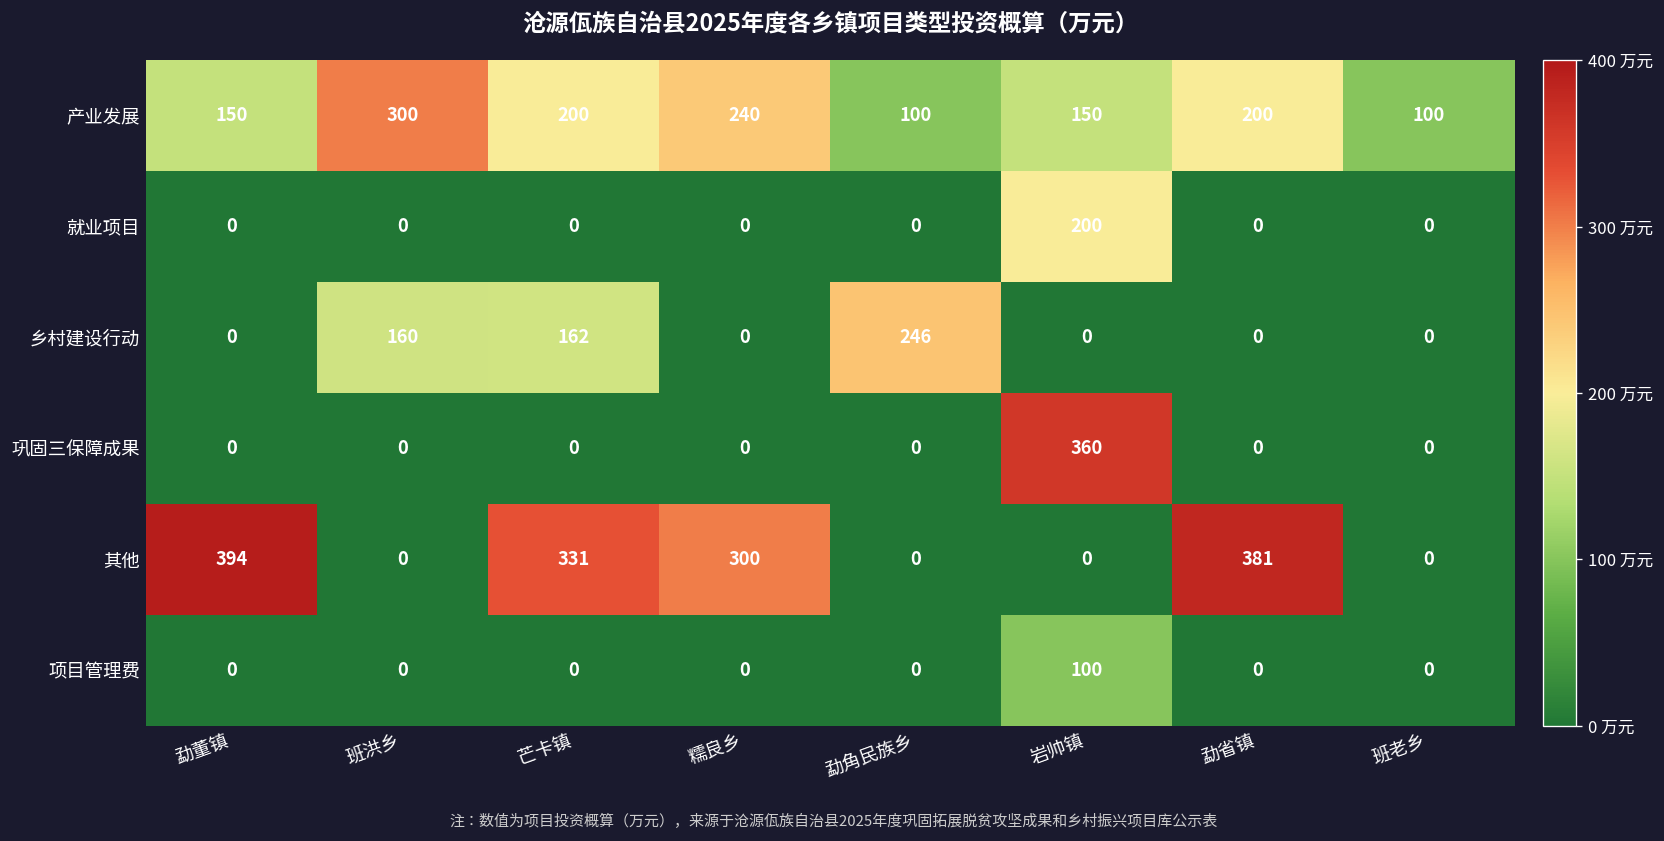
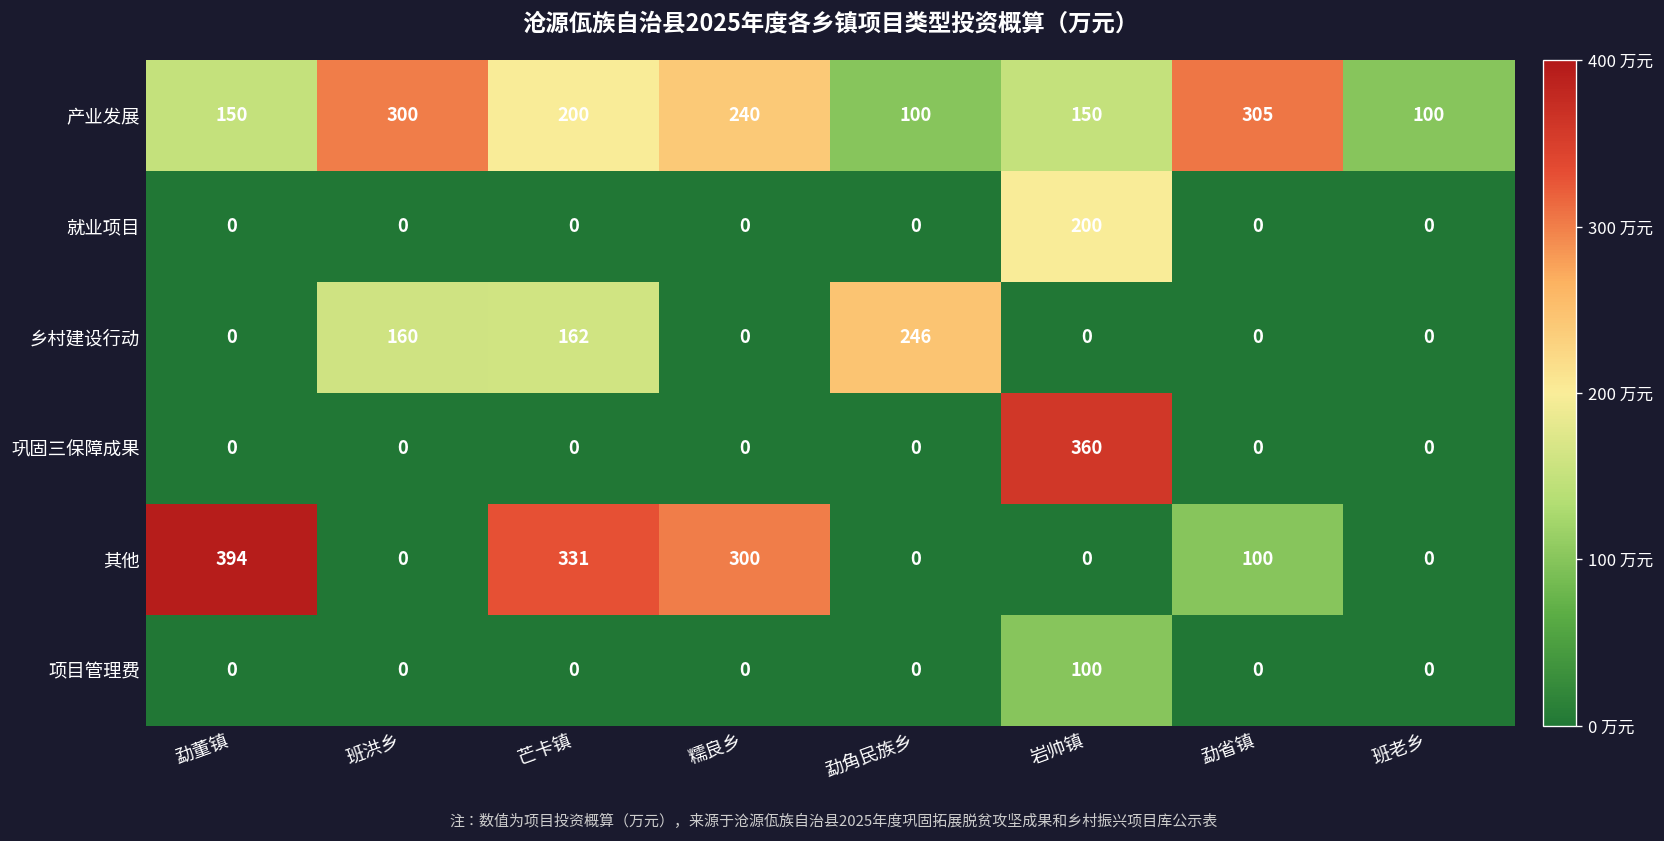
产业发展, 勐省镇: 200 -> 305
其他, 勐省镇: 381 -> 100
